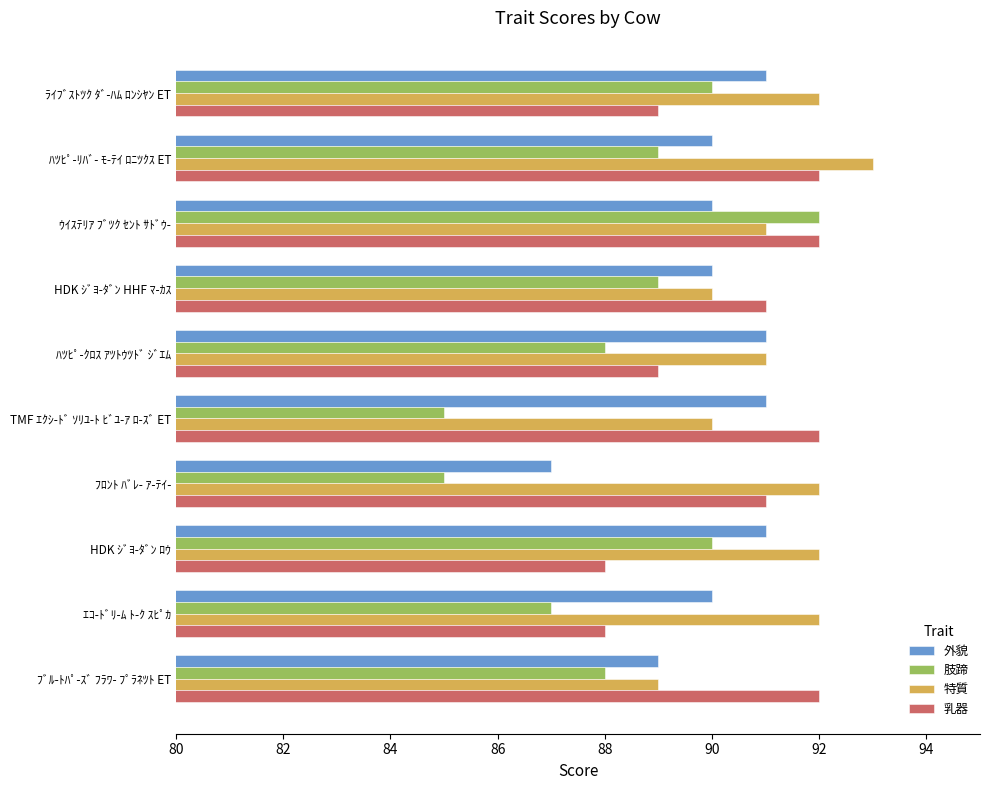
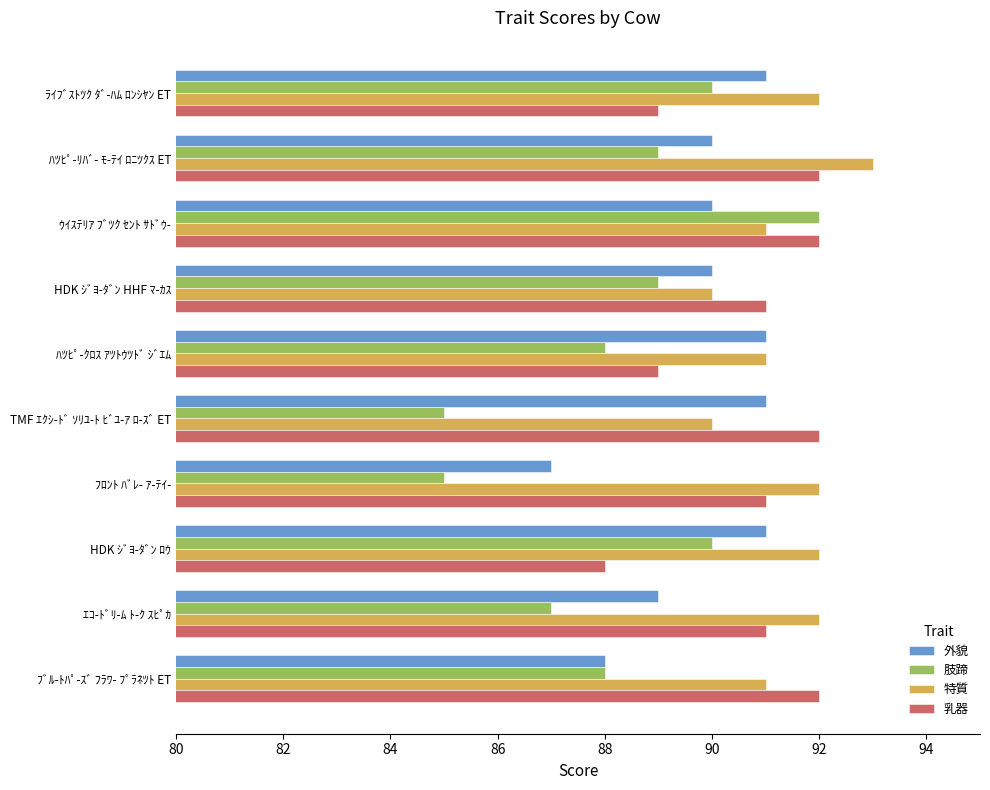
外貌, ｴｺ-ﾄﾞﾘ-ﾑ ﾄ-ｸ ｽﾋﾟｶ: 90 -> 89
乳器, ｴｺ-ﾄﾞﾘ-ﾑ ﾄ-ｸ ｽﾋﾟｶ: 88 -> 91
外貌, ﾌﾞﾙ-ﾄﾊﾟ-ｽﾞ ﾌﾗﾜ- ﾌﾟﾗﾈﾂﾄ ET: 89 -> 88
特質, ﾌﾞﾙ-ﾄﾊﾟ-ｽﾞ ﾌﾗﾜ- ﾌﾟﾗﾈﾂﾄ ET: 89 -> 91
